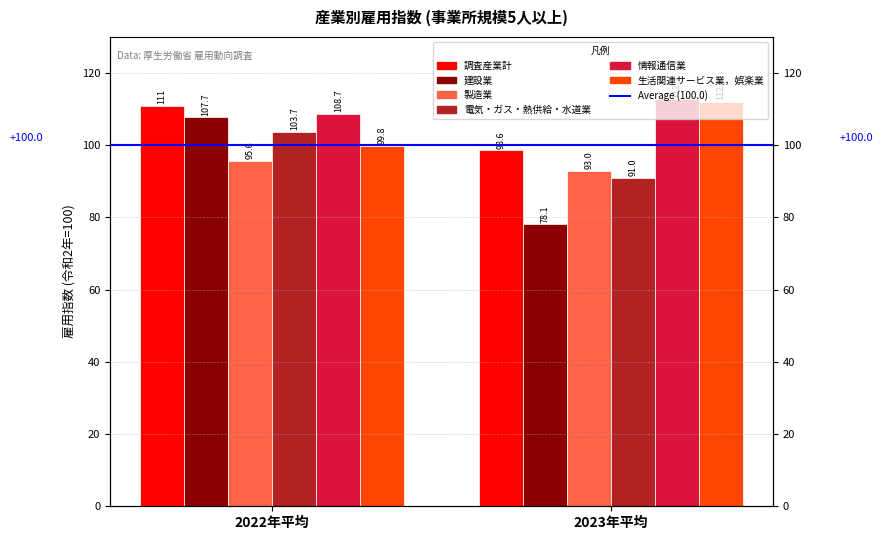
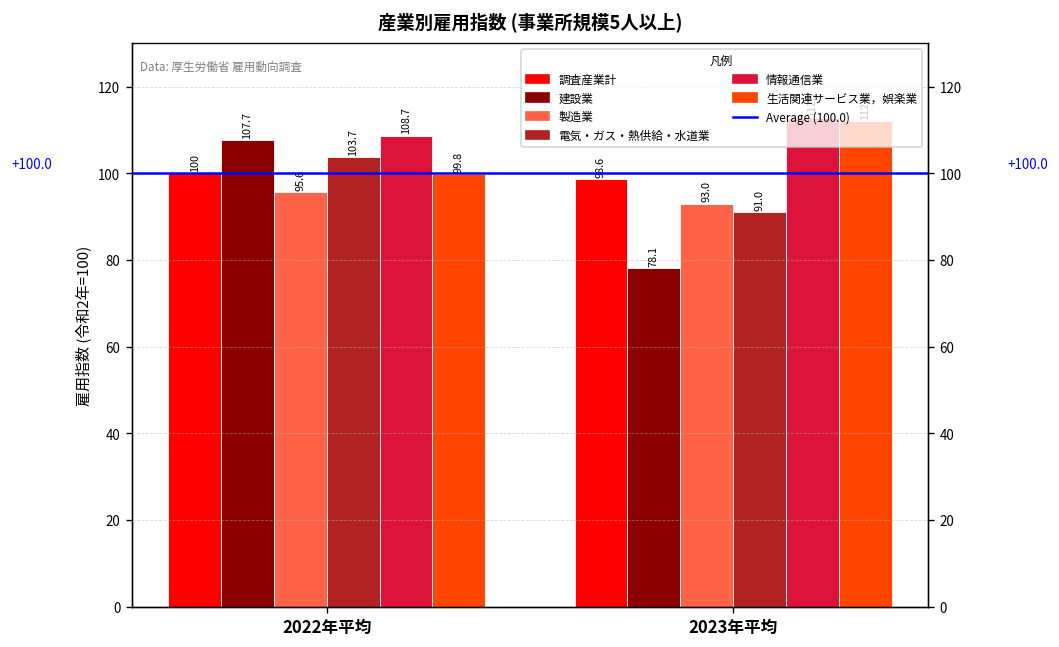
調査産業計, 2022年平均: 111 -> 100
